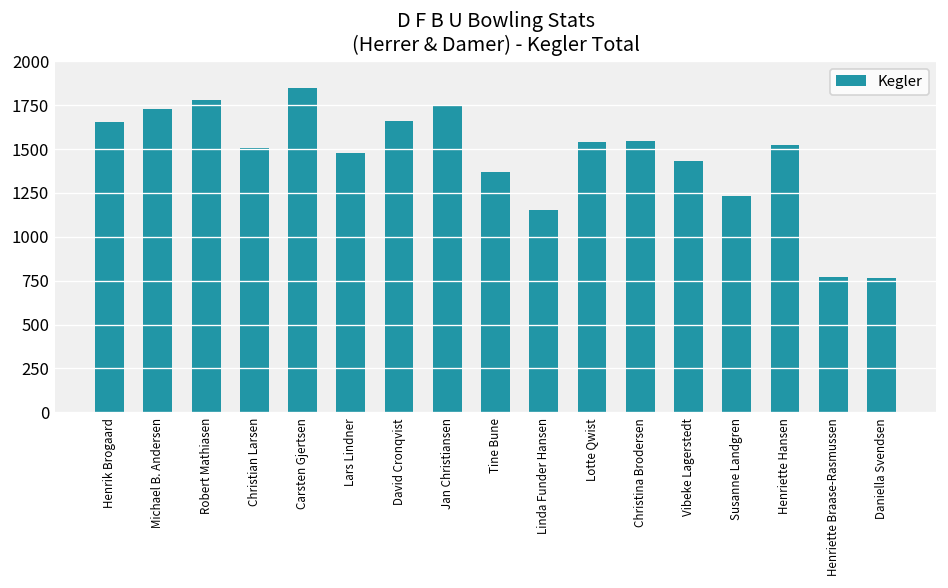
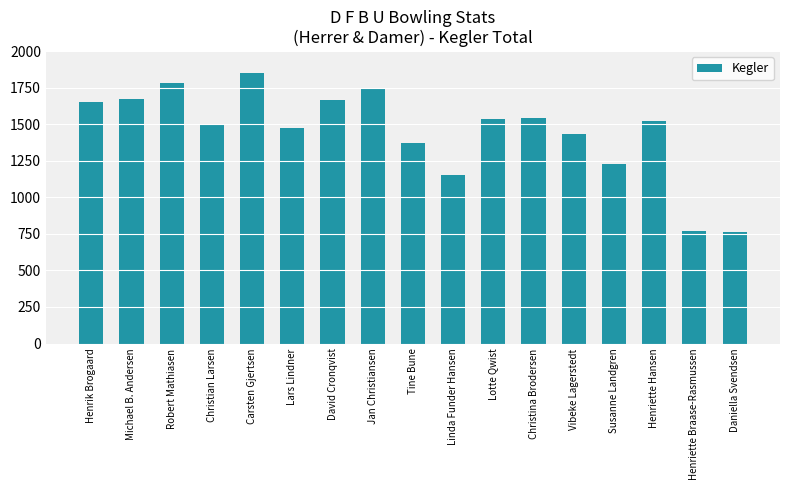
Michael B. Andersen: 1730 -> 1680
